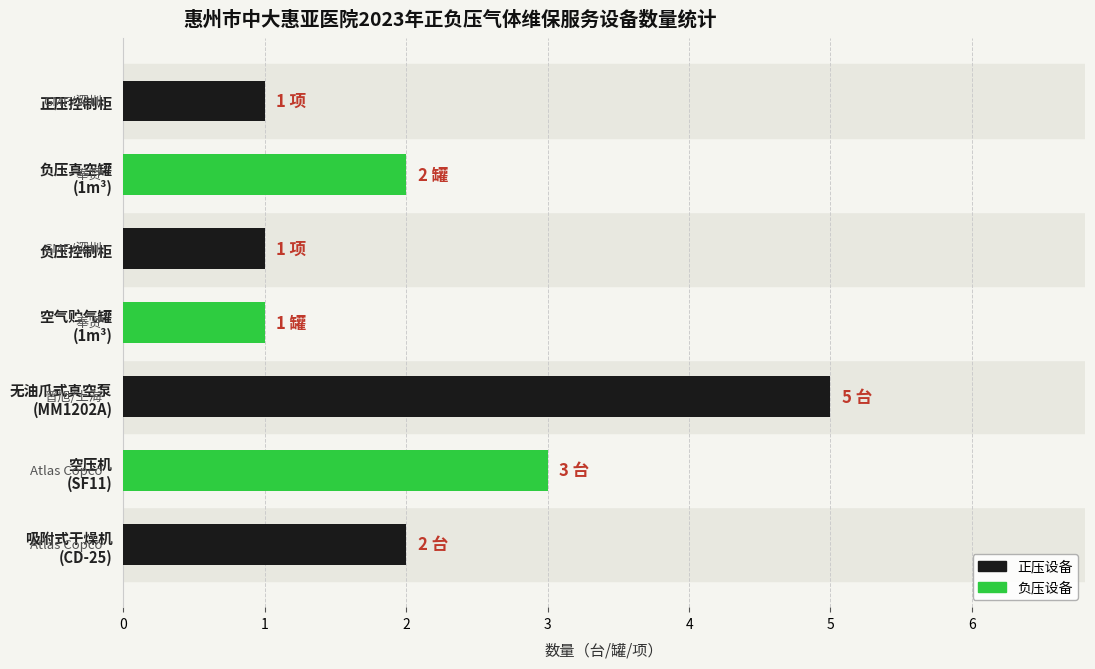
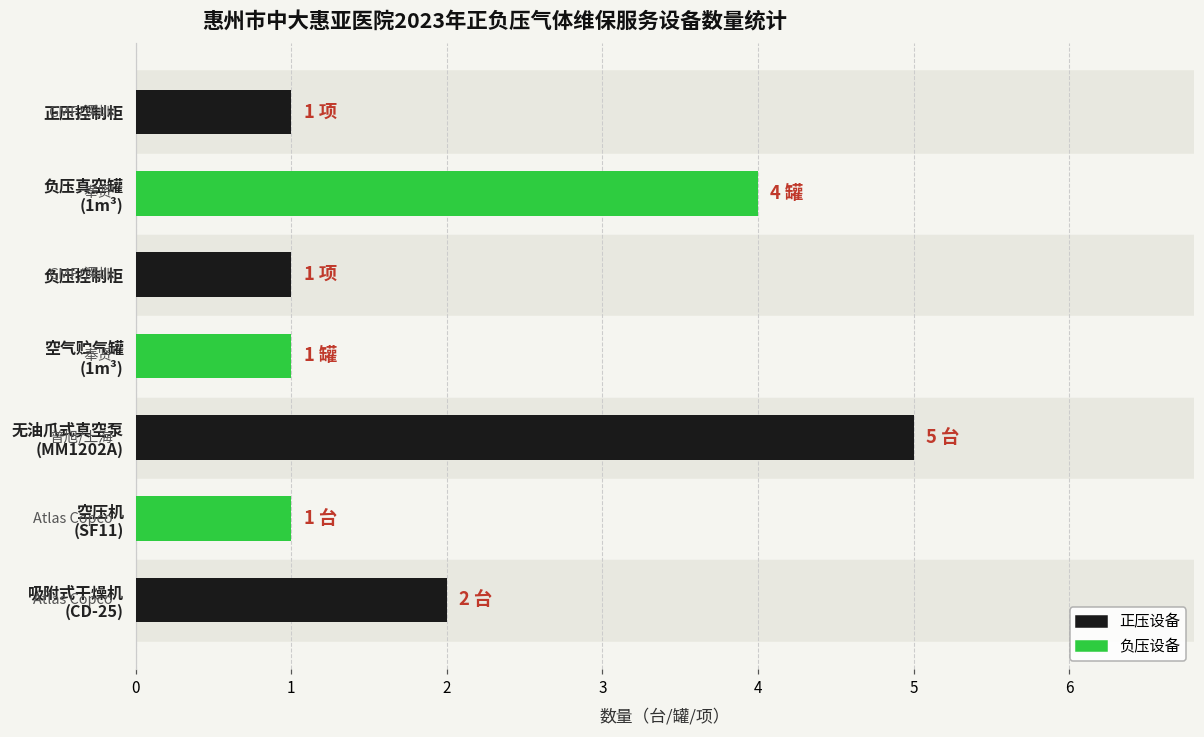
负压真空罐 (1m³): 2 -> 4
空压机 (SF11): 3 -> 1
